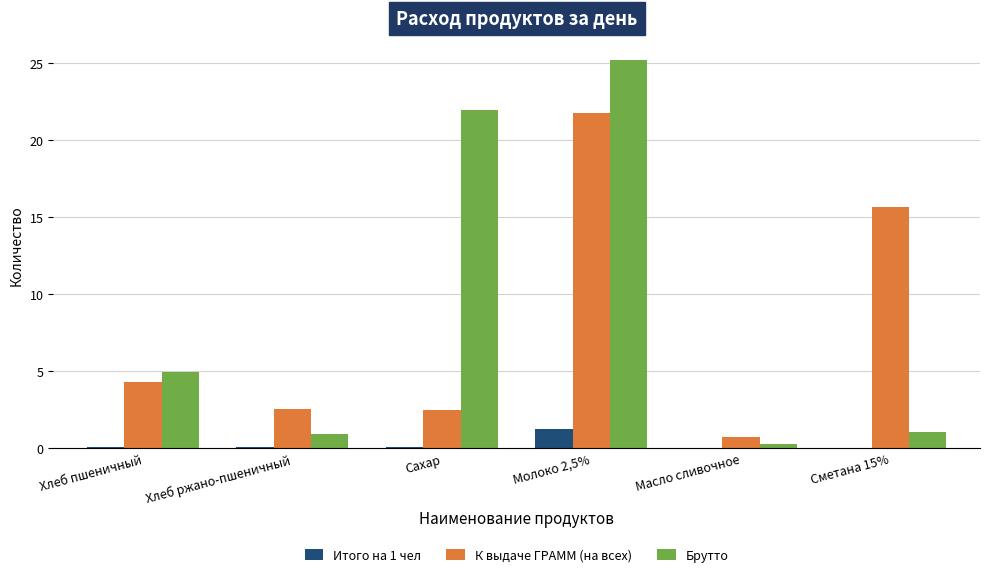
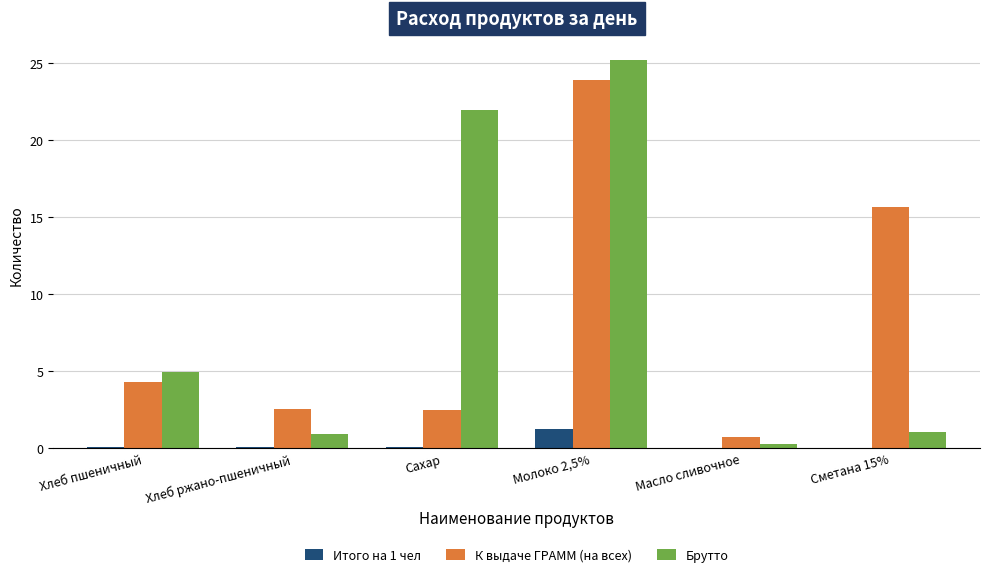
К выдаче ГРАММ (на всех), Молоко 2,5%: 21.8 -> 23.9
